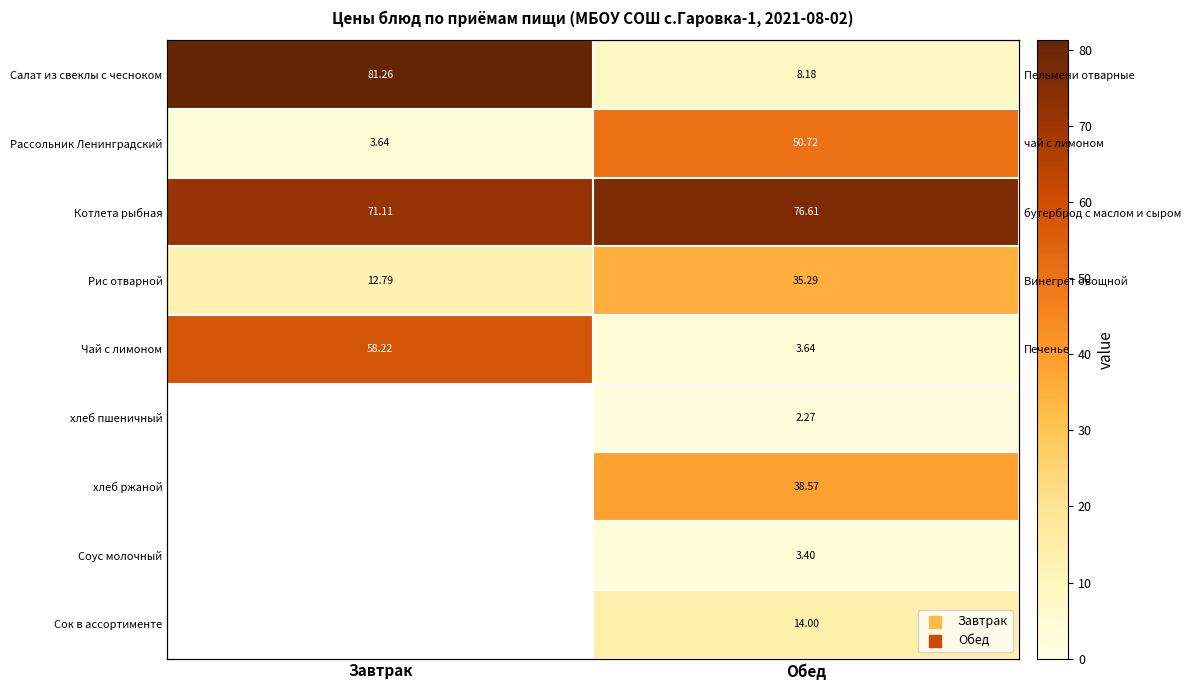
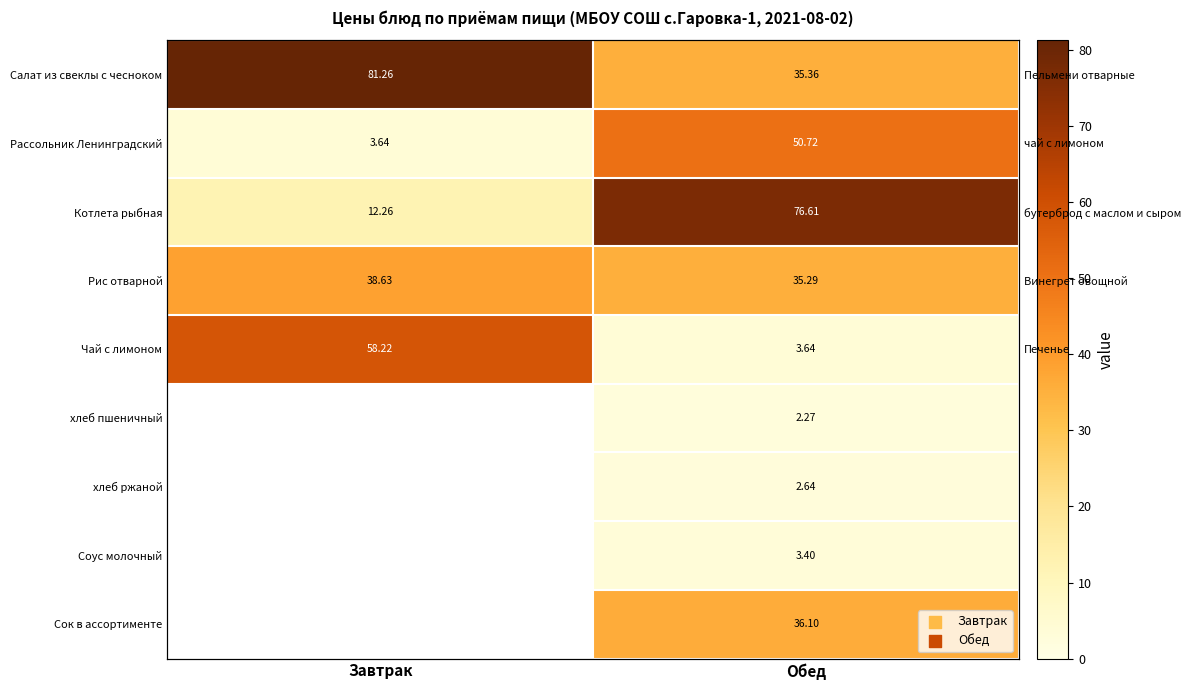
Салат из свеклы с чесноком, Обед: 8.18 -> 35.36
Котлета рыбная, Завтрак: 71.11 -> 12.26
Рис отварной, Завтрак: 12.79 -> 38.63
хлеб ржаной, Обед: 38.57 -> 2.64
Сок в ассортименте, Обед: 14.00 -> 36.10
